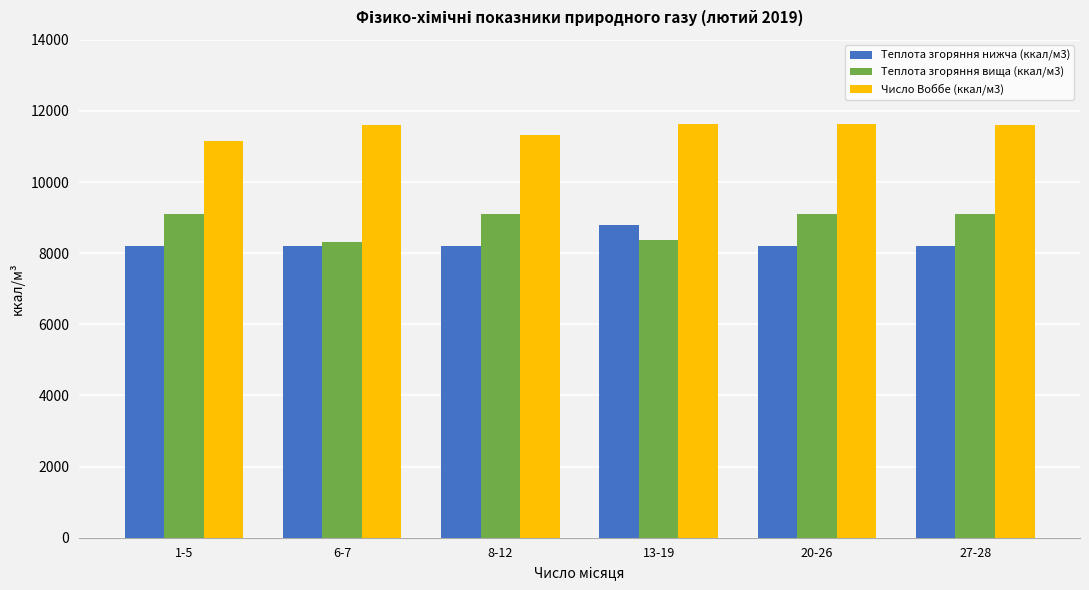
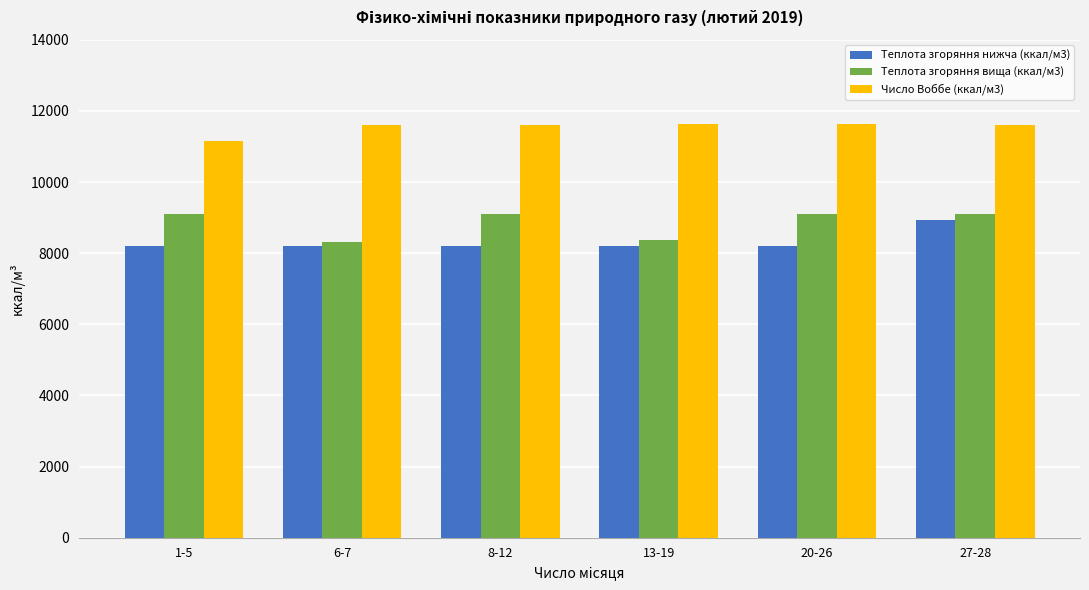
Число Воббе (ккал/м3), 8-12: 11300 -> 11600
Теплота згоряння нижча (ккал/м3), 13-19: 8800 -> 8200
Теплота згоряння нижча (ккал/м3), 27-28: 8200 -> 8900
